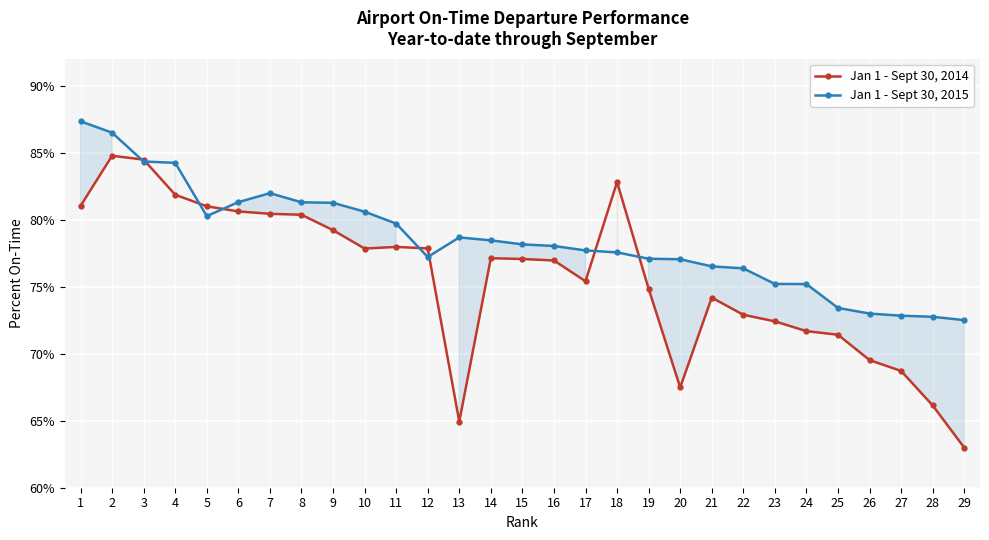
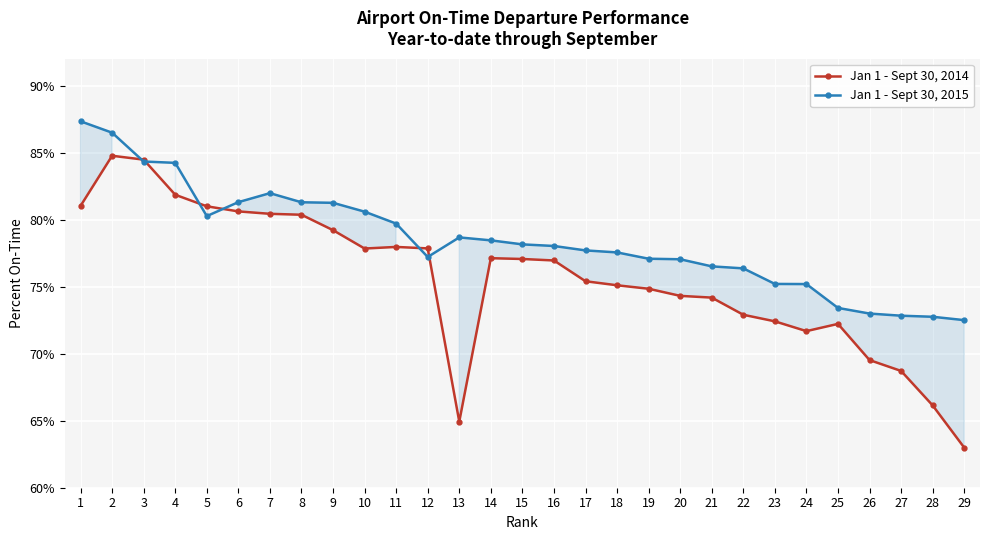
Jan 1 - Sept 30, 2014, 18: 82.8% -> 75.1%
Jan 1 - Sept 30, 2014, 20: 67.5% -> 74.3%
Jan 1 - Sept 30, 2014, 25: 71.4% -> 72.2%
